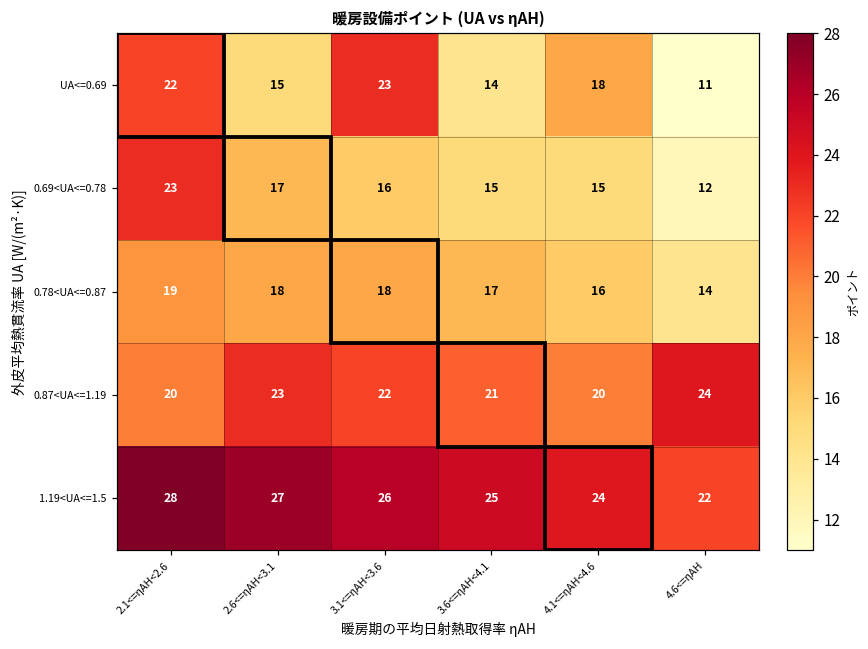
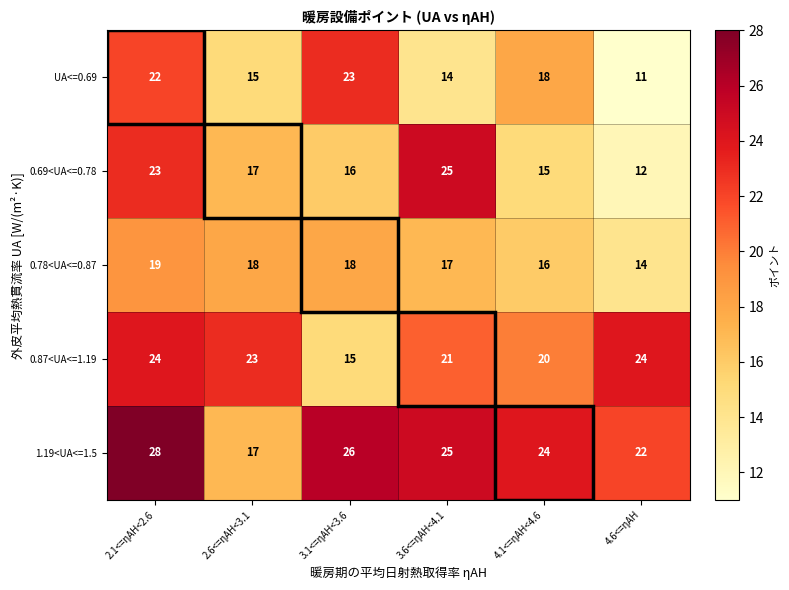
0.69<UA<=0.78, 3.6<=ηAH<4.1: 15 -> 25
0.87<UA<=1.19, 2.1<=ηAH<2.6: 20 -> 24
0.87<UA<=1.19, 3.1<=ηAH<3.6: 22 -> 15
1.19<UA<=1.5, 2.6<=ηAH<3.1: 27 -> 17
